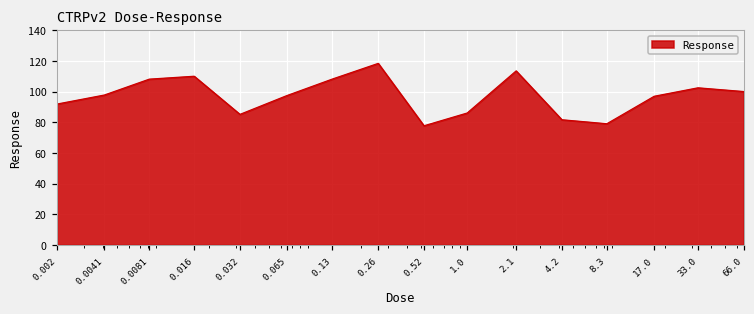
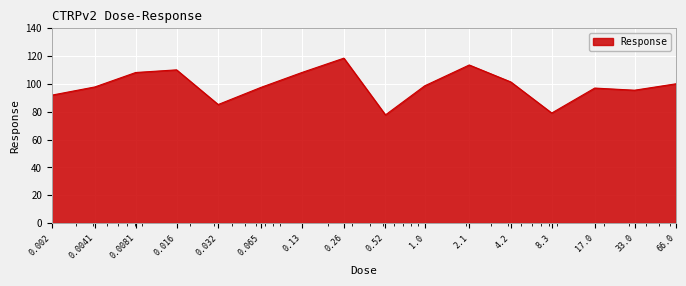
1.0: 86 -> 99
4.2: 82 -> 101
33.0: 103 -> 95
